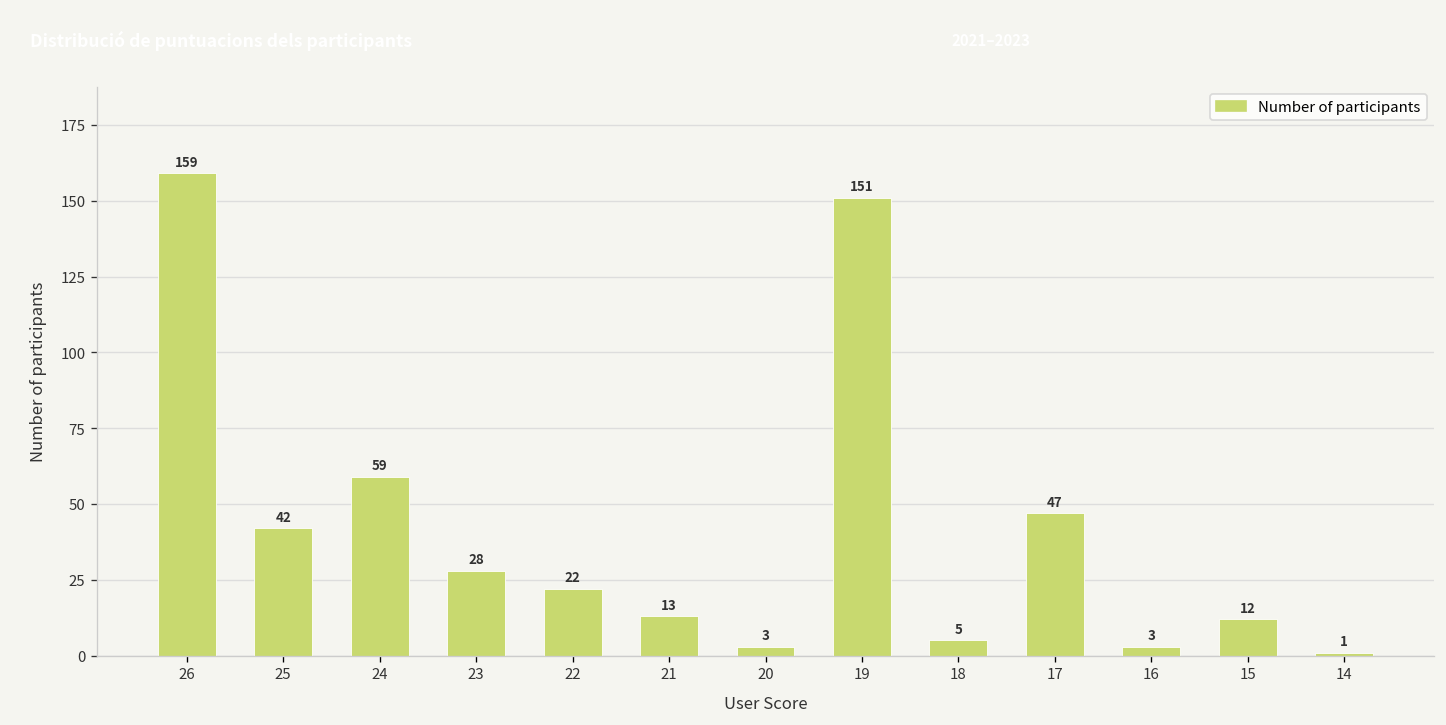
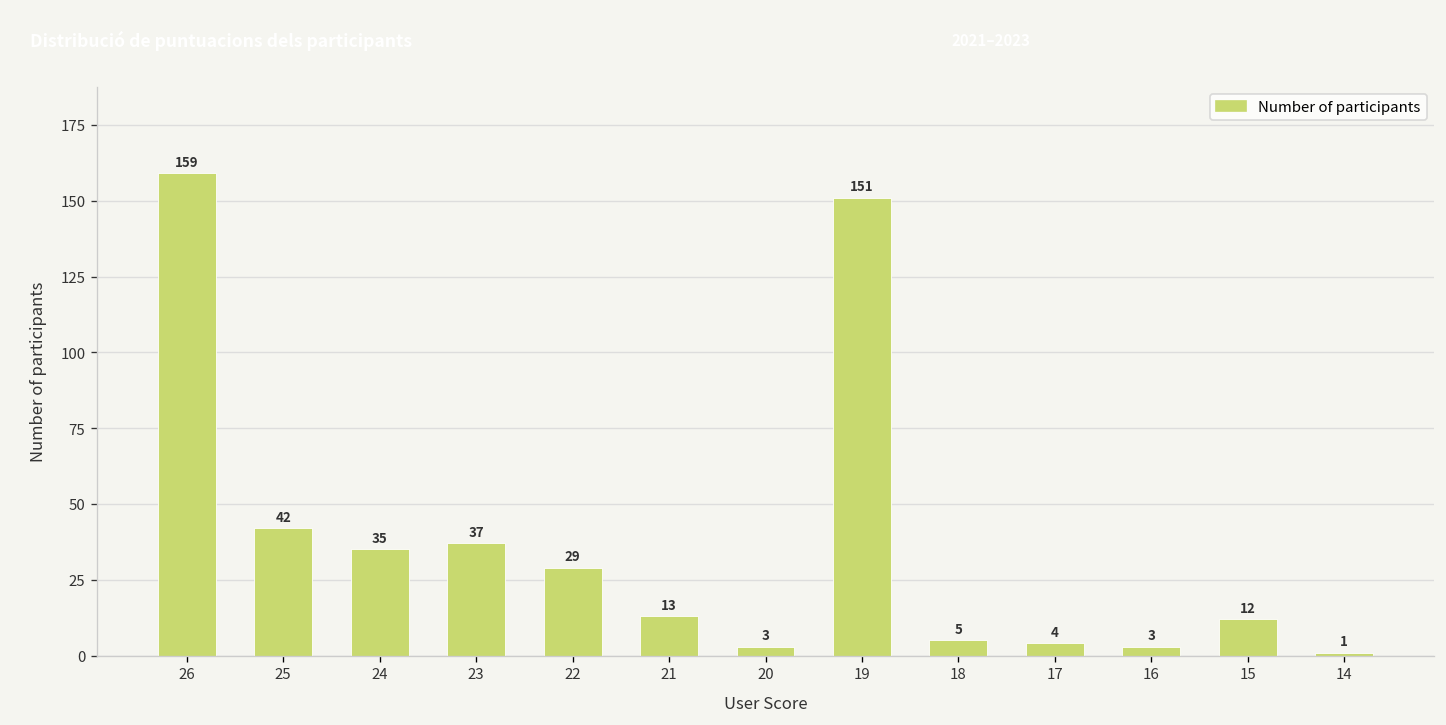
24: 59 -> 35
23: 28 -> 37
22: 22 -> 29
17: 47 -> 4
